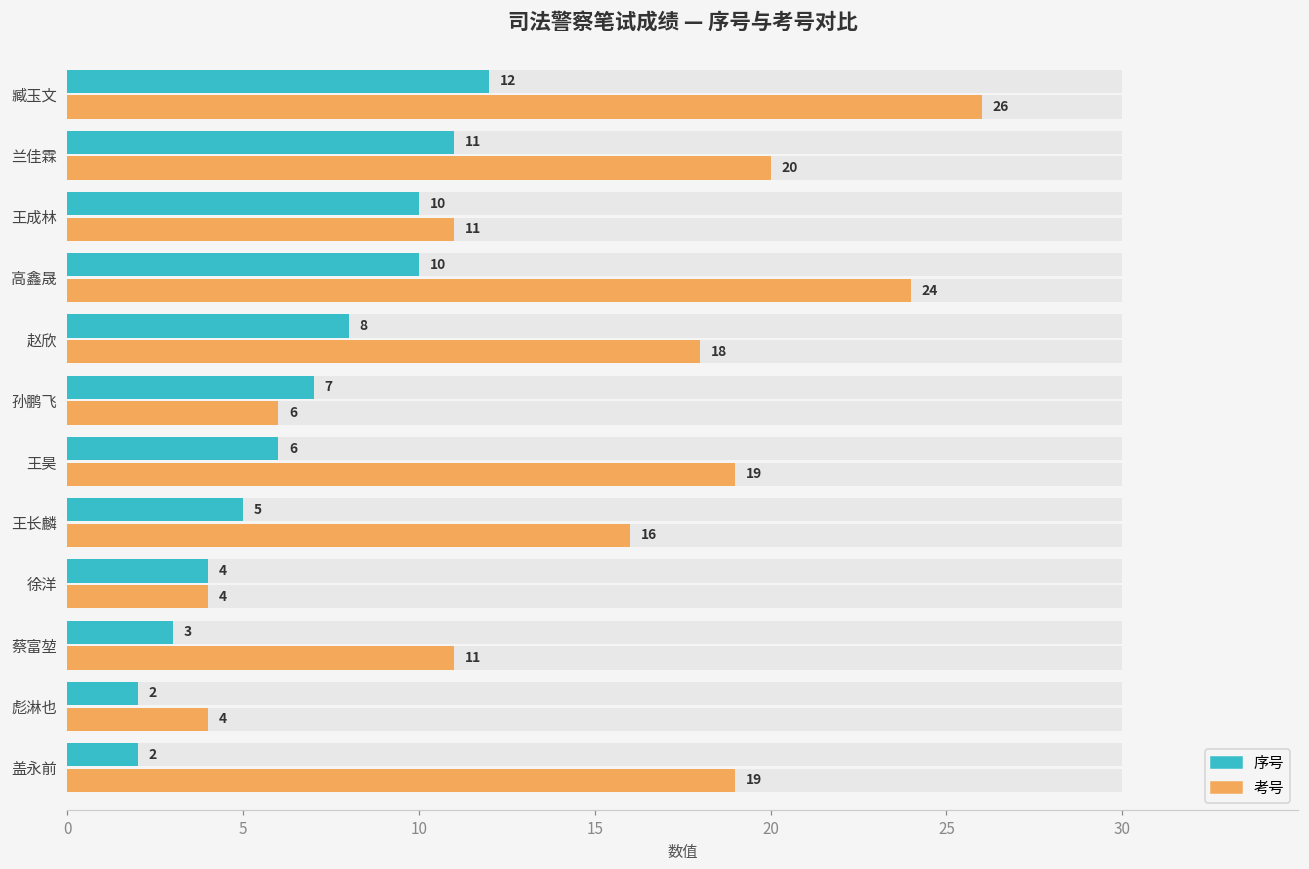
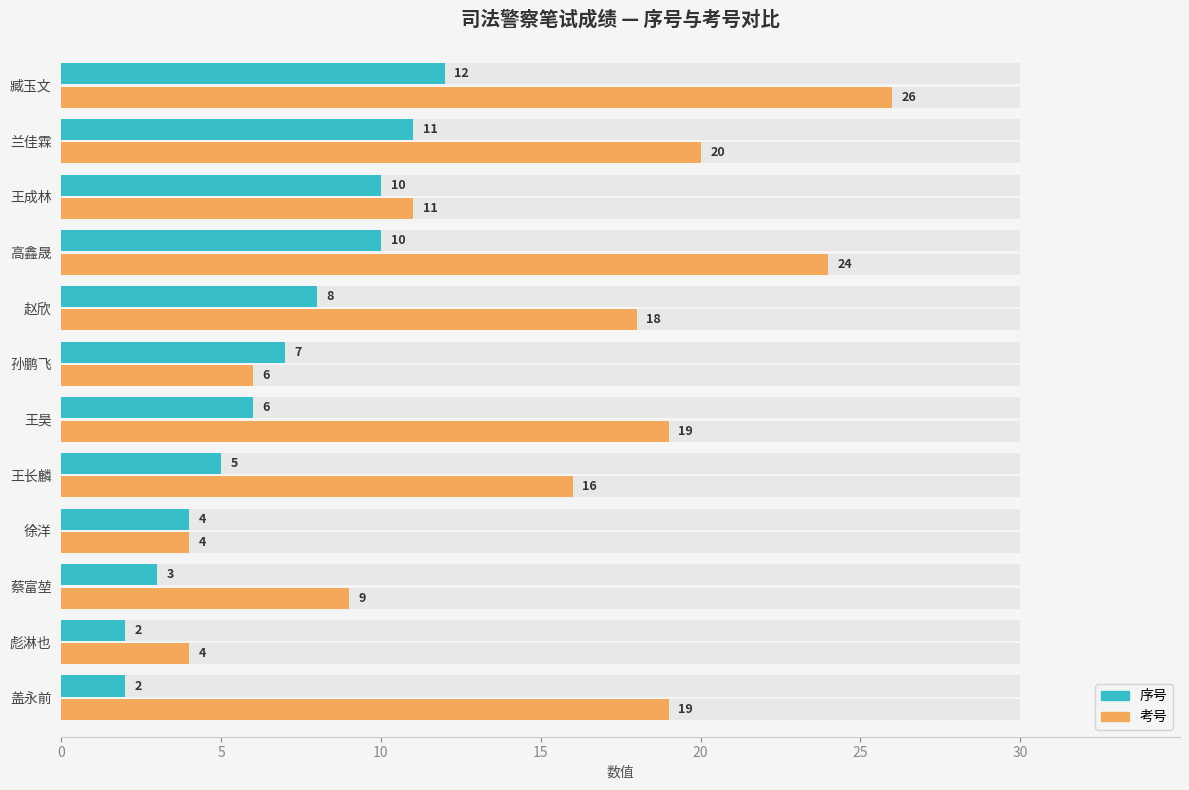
考号, 蔡富堃: 11 -> 9
